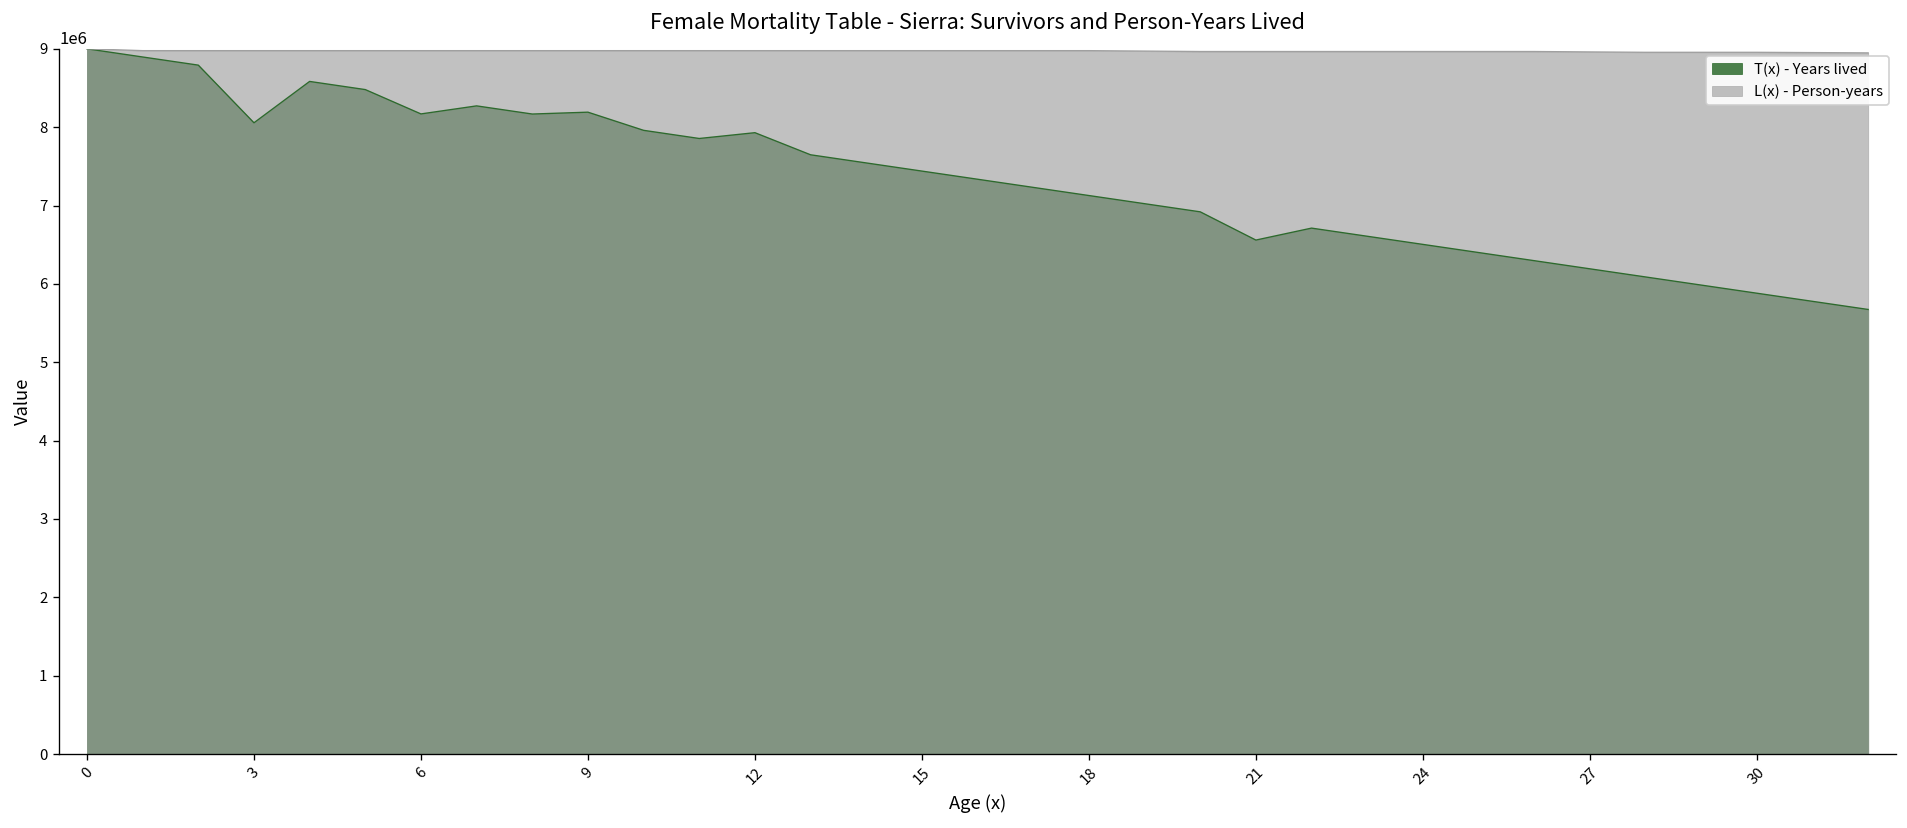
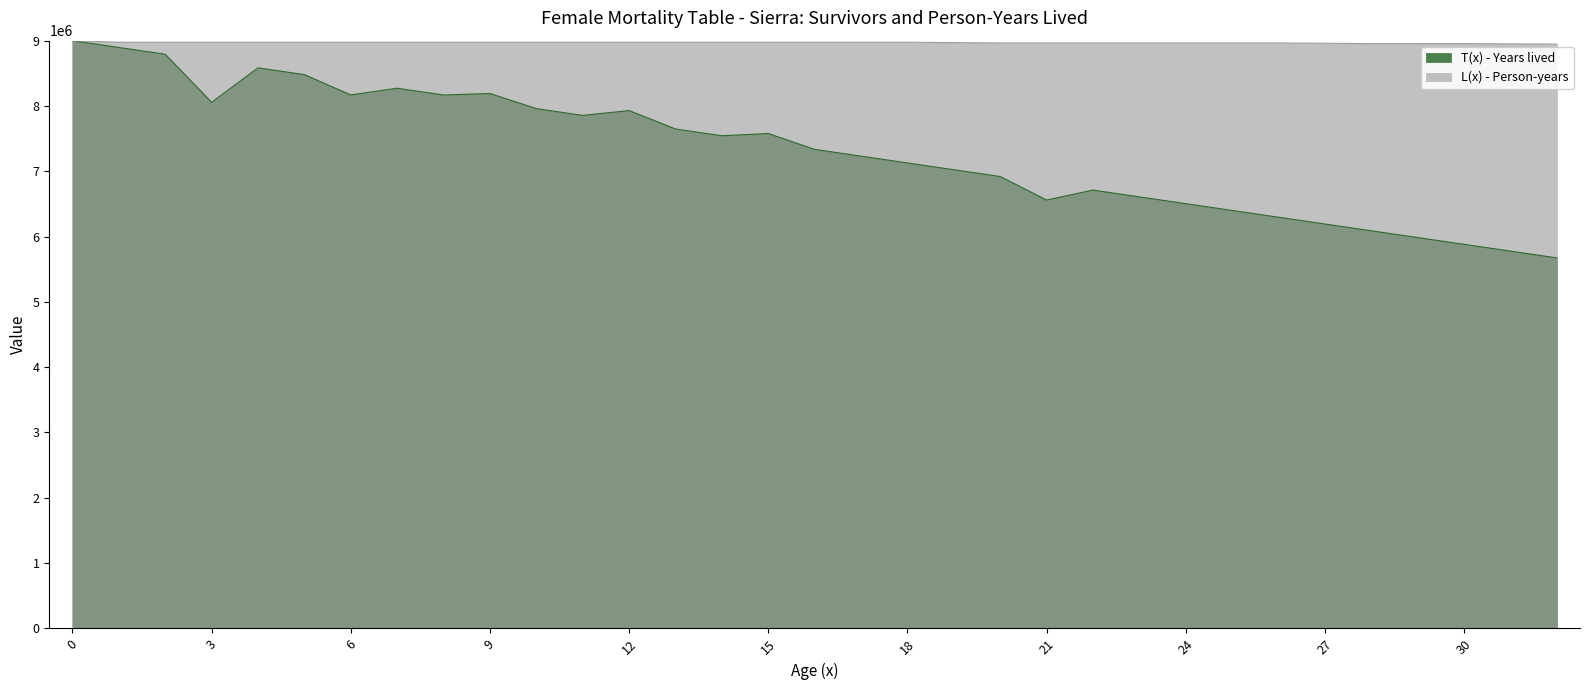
T(x) - Years lived, 15: 7400000 -> 7600000
